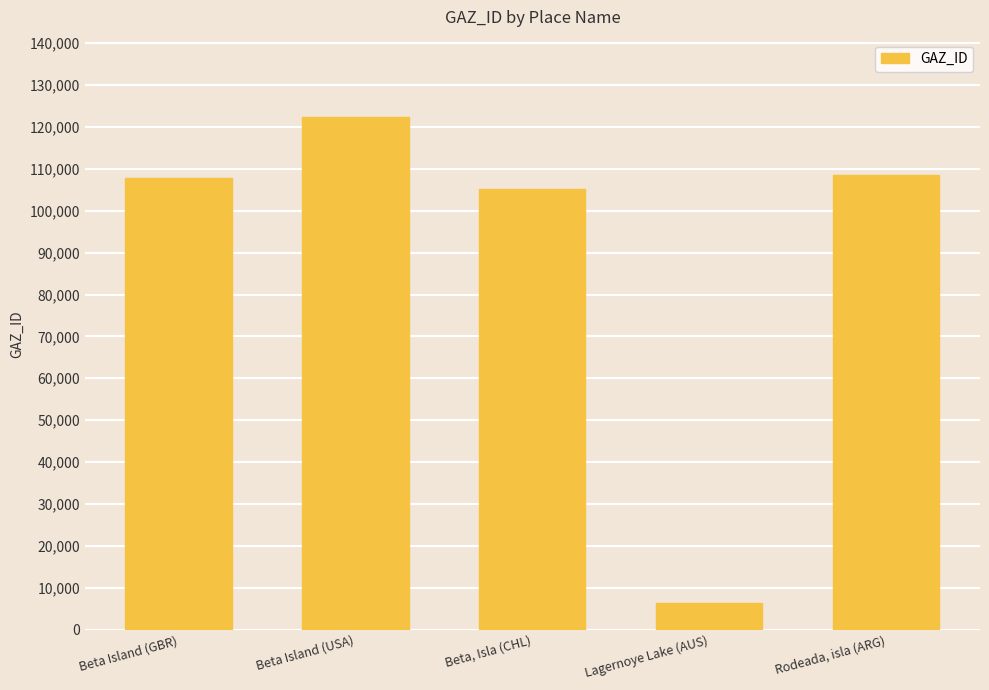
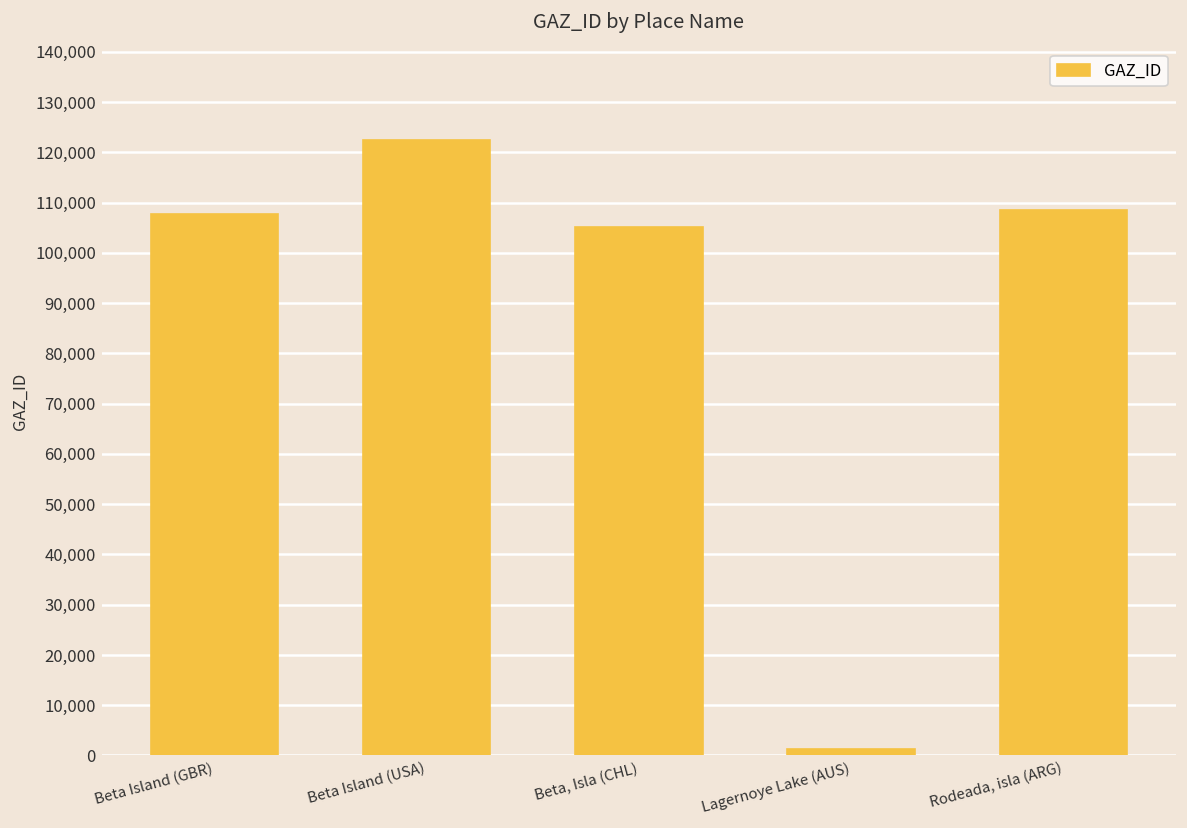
Lagernoye Lake (AUS): 6,000 -> 1,000
